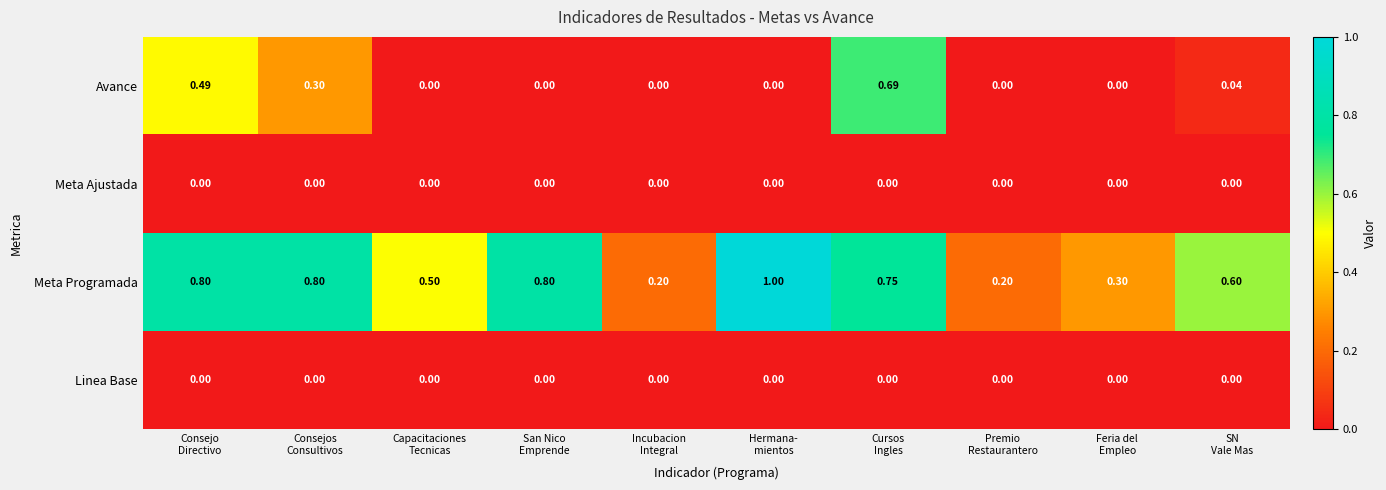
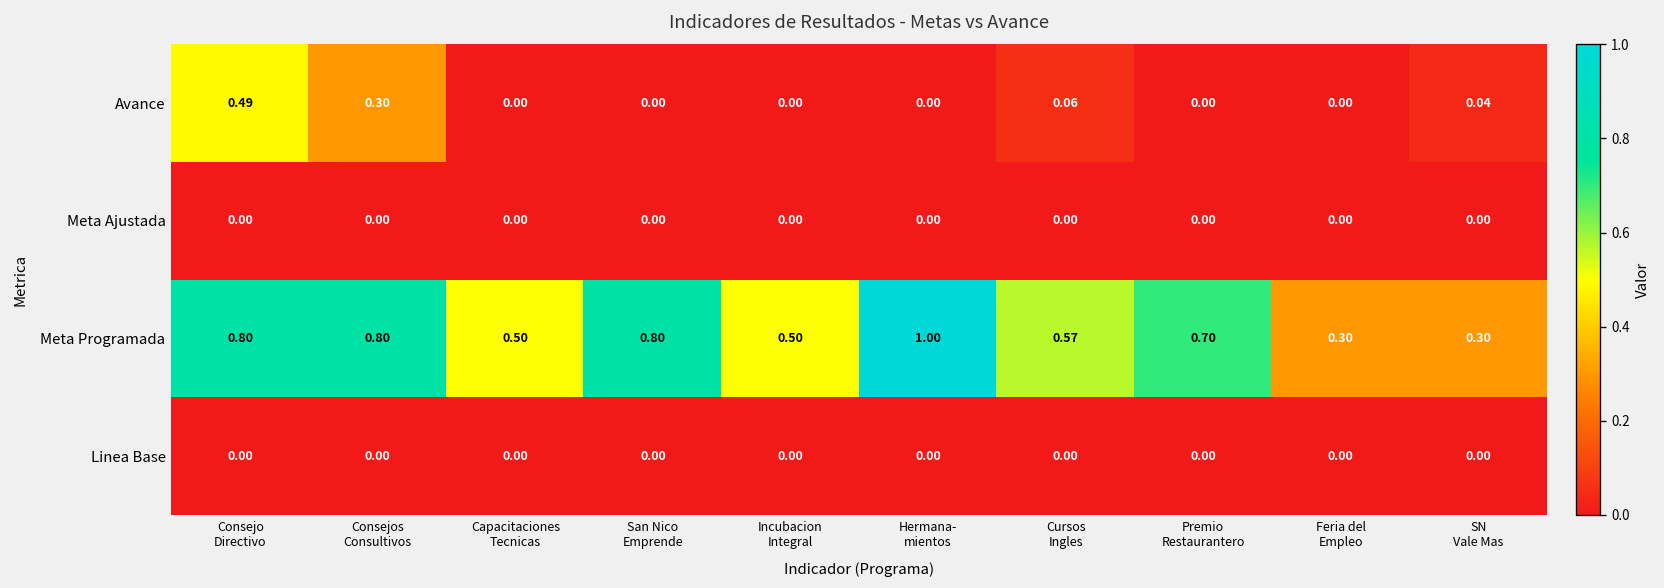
Avance, Cursos Ingles: 0.69 -> 0.06
Meta Programada, Incubacion Integral: 0.20 -> 0.50
Meta Programada, Cursos Ingles: 0.75 -> 0.57
Meta Programada, Premio Restaurantero: 0.20 -> 0.70
Meta Programada, SN Vale Mas: 0.60 -> 0.30
